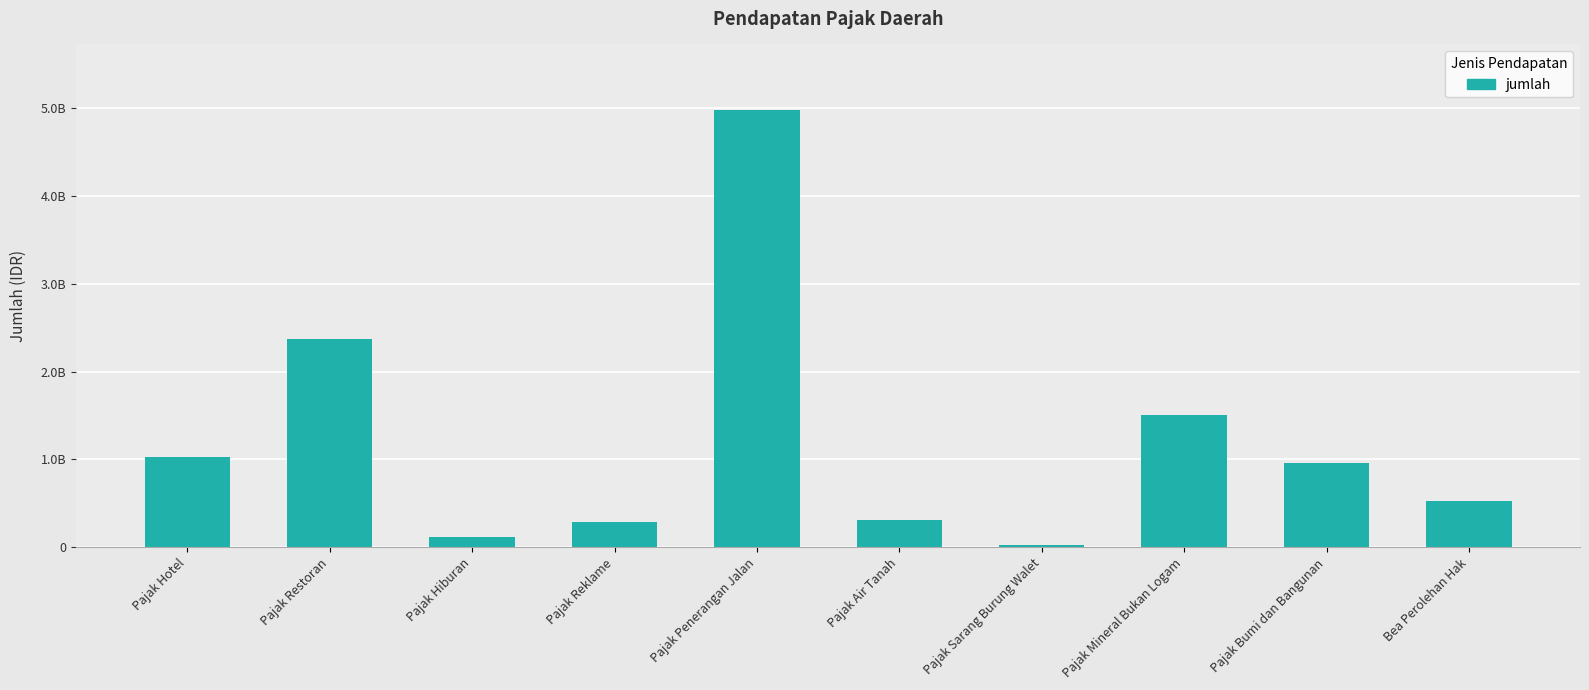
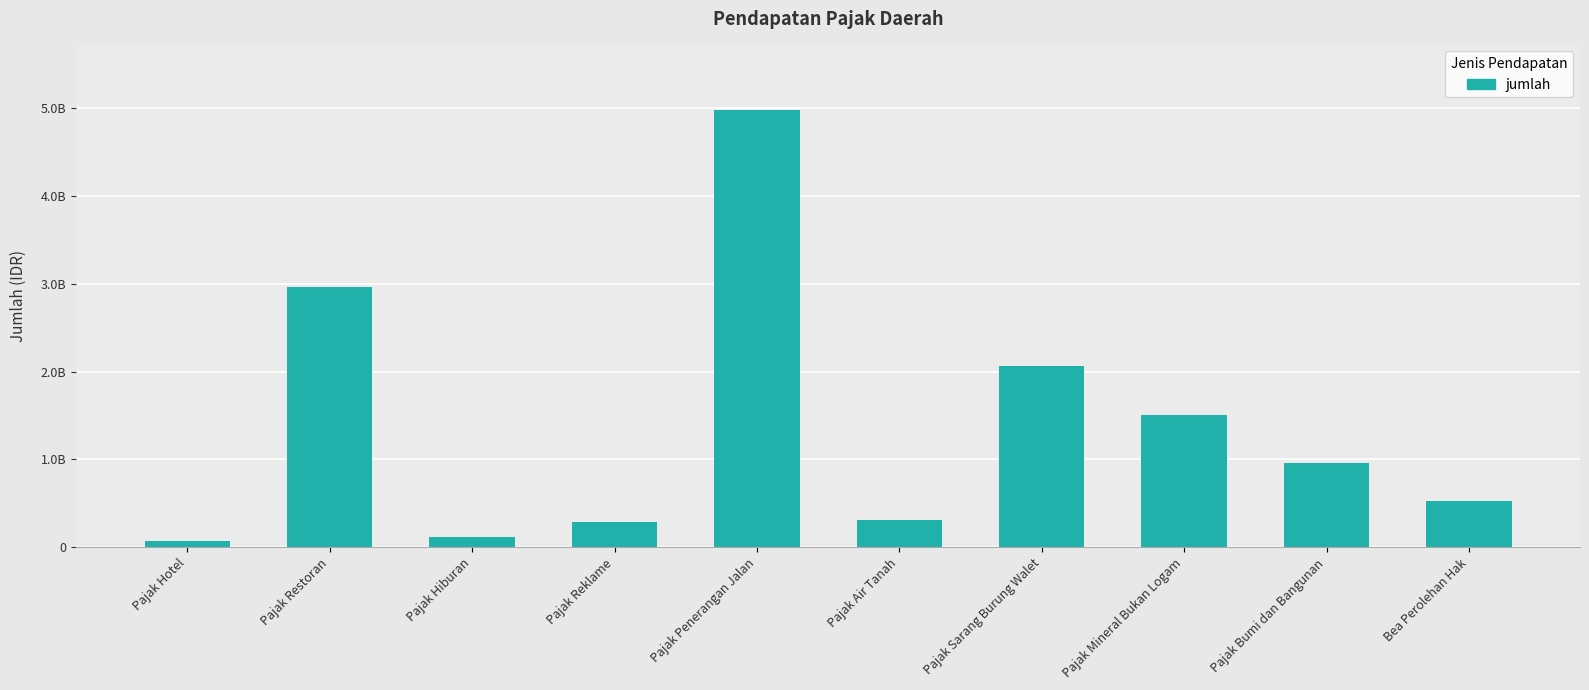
Pajak Hotel: 1000000000 -> 100000000
Pajak Restoran: 2400000000 -> 3000000000
Pajak Sarang Burung Walet: 0 -> 2100000000
